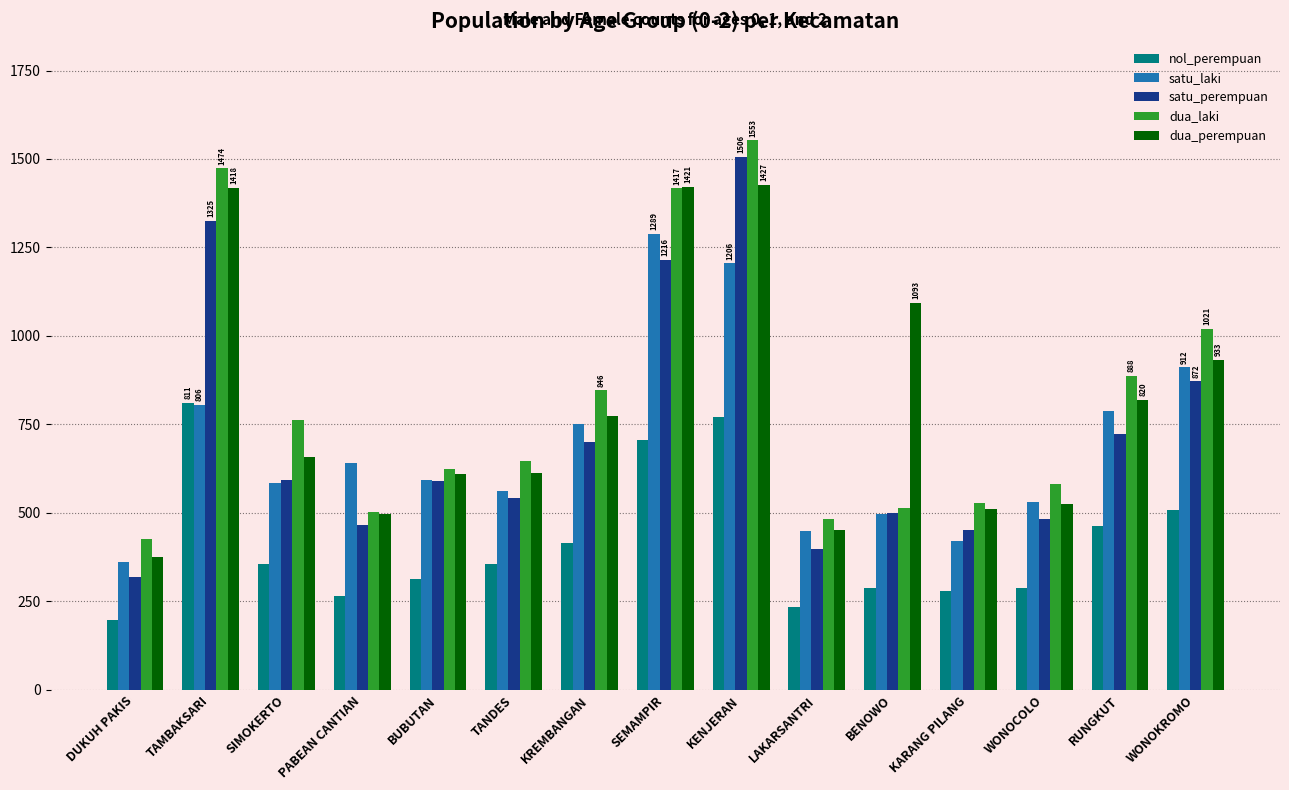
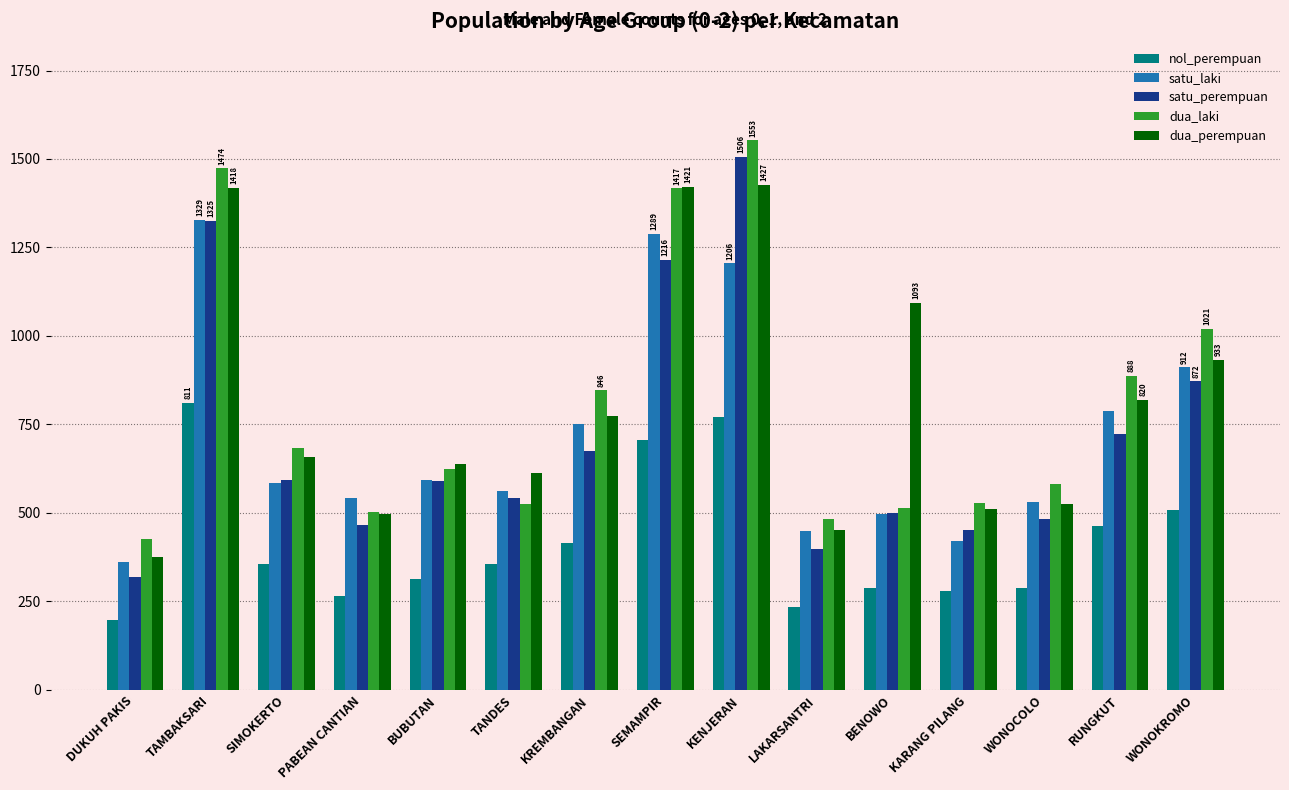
satu_laki, TAMBAKSARI: 806 -> 1329
dua_laki, SIMOKERTO: 760 -> 680
satu_laki, PABEAN CANTIAN: 640 -> 540
dua_perempuan, BUBUTAN: 610 -> 640
dua_laki, TANDES: 650 -> 520
satu_perempuan, KREMBANGAN: 700 -> 680
